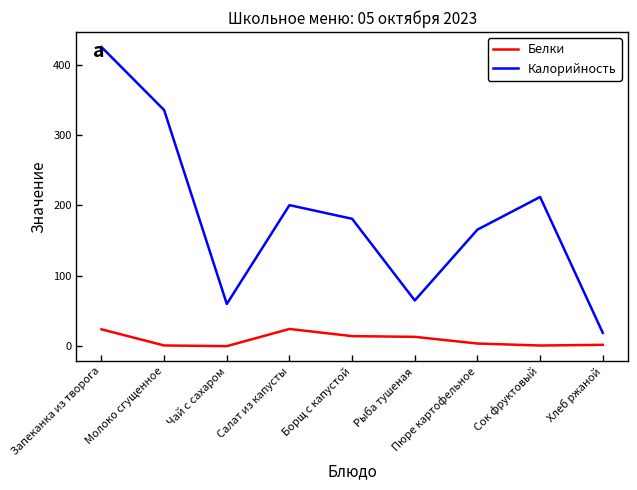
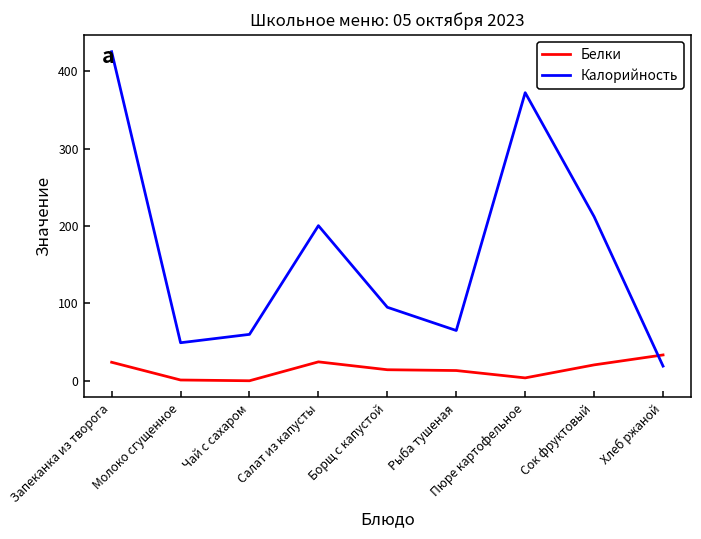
Калорийность, Молоко сгущенное: 340 -> 50
Калорийность, Борщ с капустой: 180 -> 100
Калорийность, Пюре картофельное: 170 -> 370
Белки, Сок фруктовый: 0 -> 20
Белки, Хлеб ржаной: 0 -> 30
